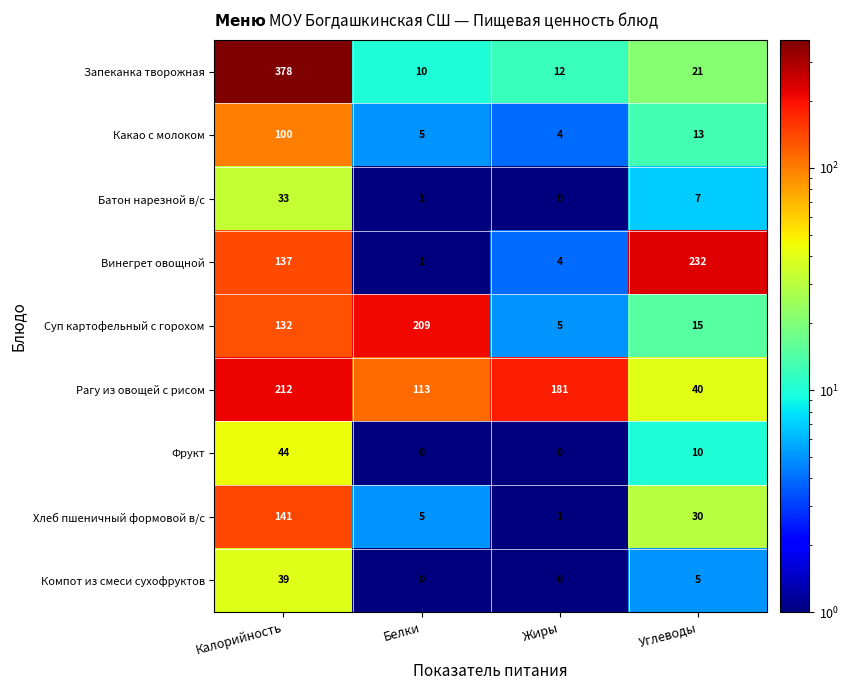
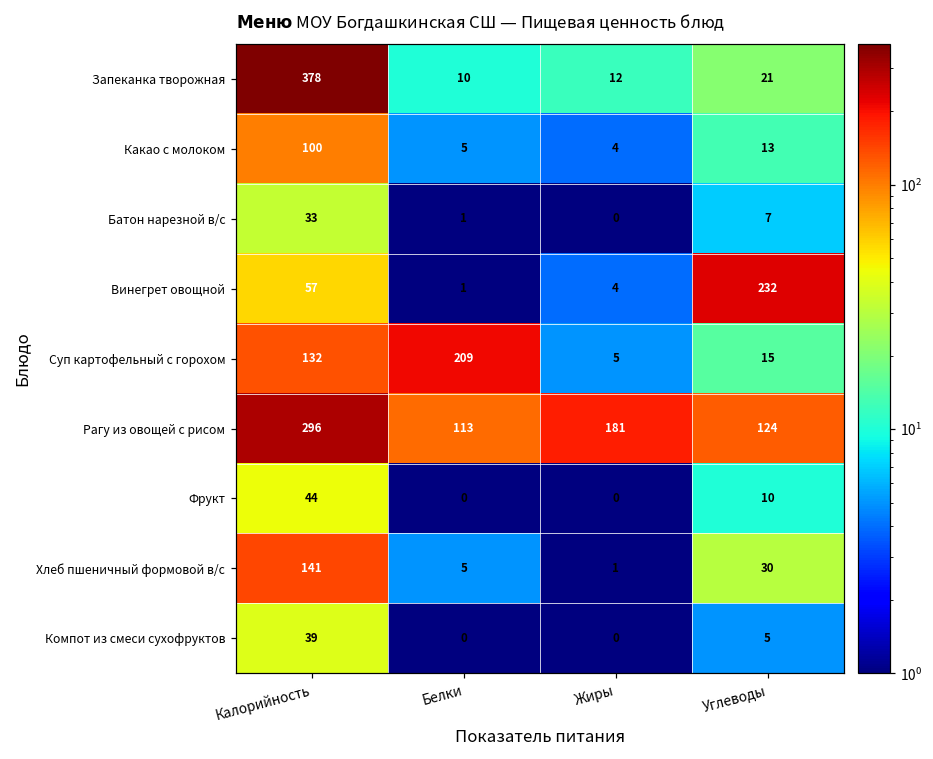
Винегрет овощной, Калорийность: 137 -> 57
Рагу из овощей с рисом, Калорийность: 212 -> 296
Рагу из овощей с рисом, Углеводы: 40 -> 124
